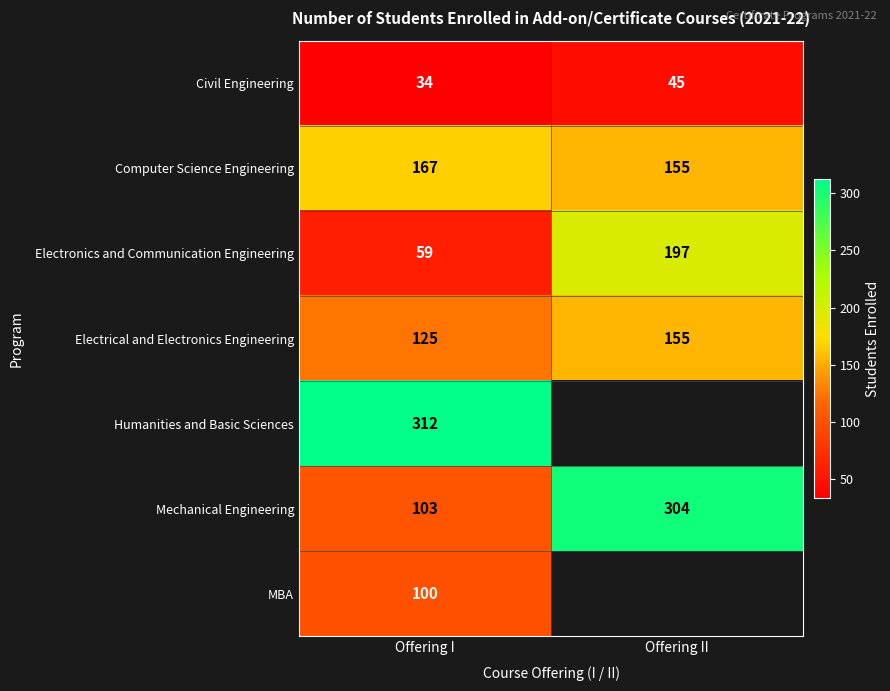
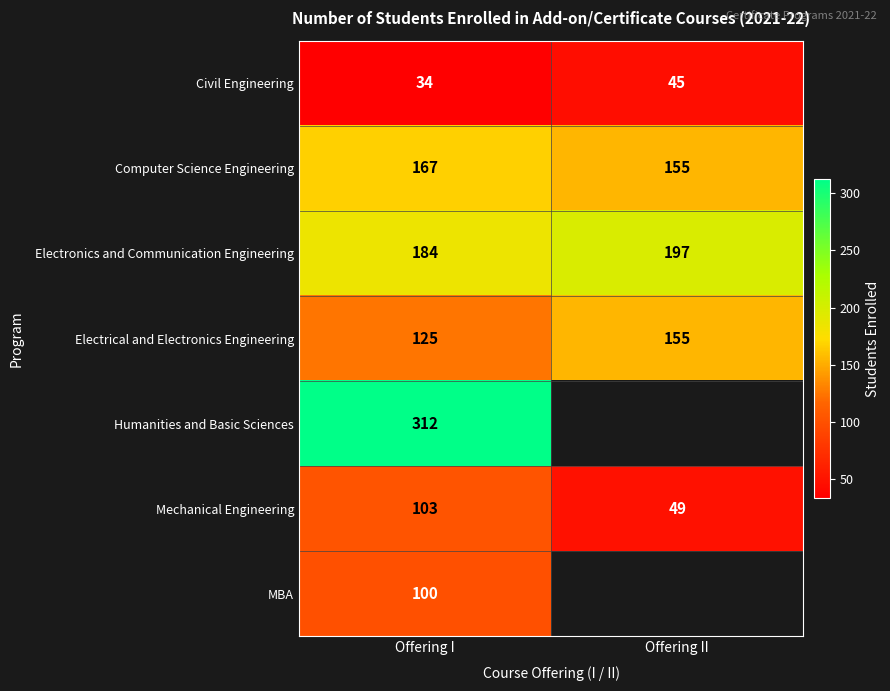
Electronics and Communication Engineering, Offering I: 59 -> 184
Mechanical Engineering, Offering II: 304 -> 49
